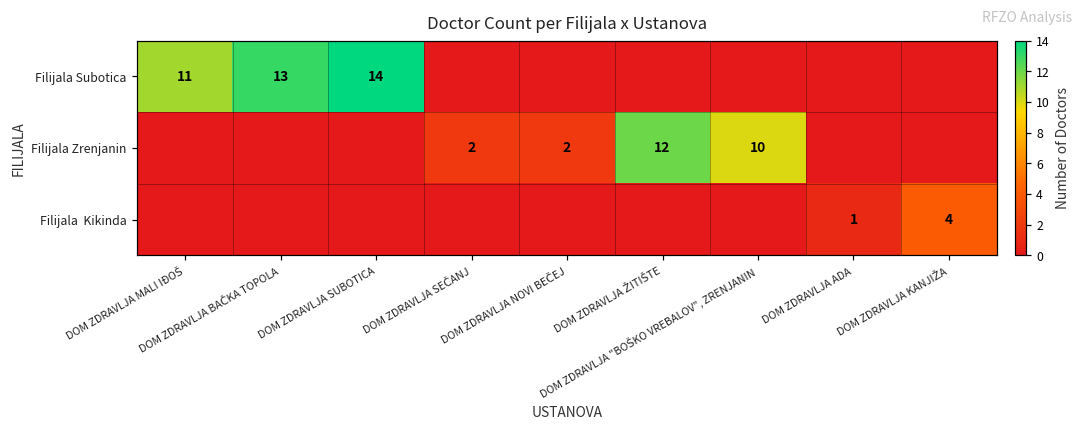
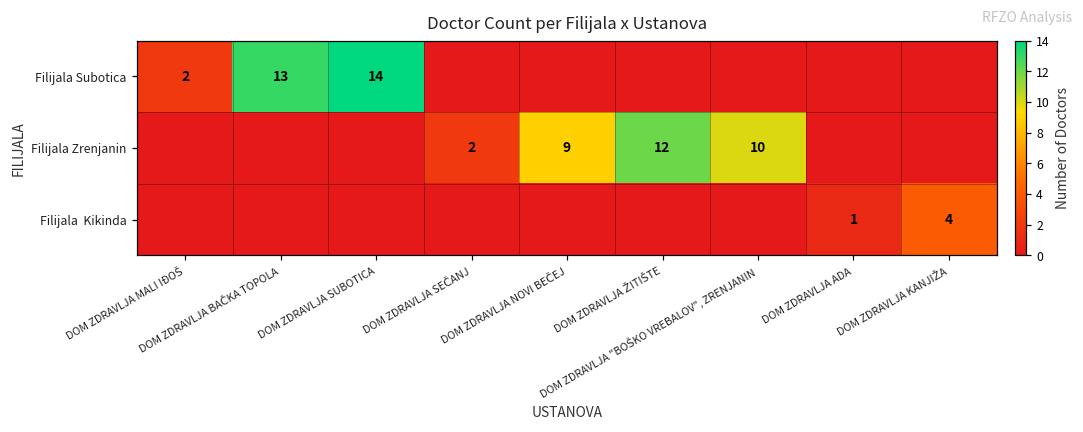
Filijala Subotica, DOM ZDRAVLJA MALI IĐOŠ: 11 -> 2
Filijala Zrenjanin, DOM ZDRAVLJA NOVI BEČEJ: 2 -> 9
